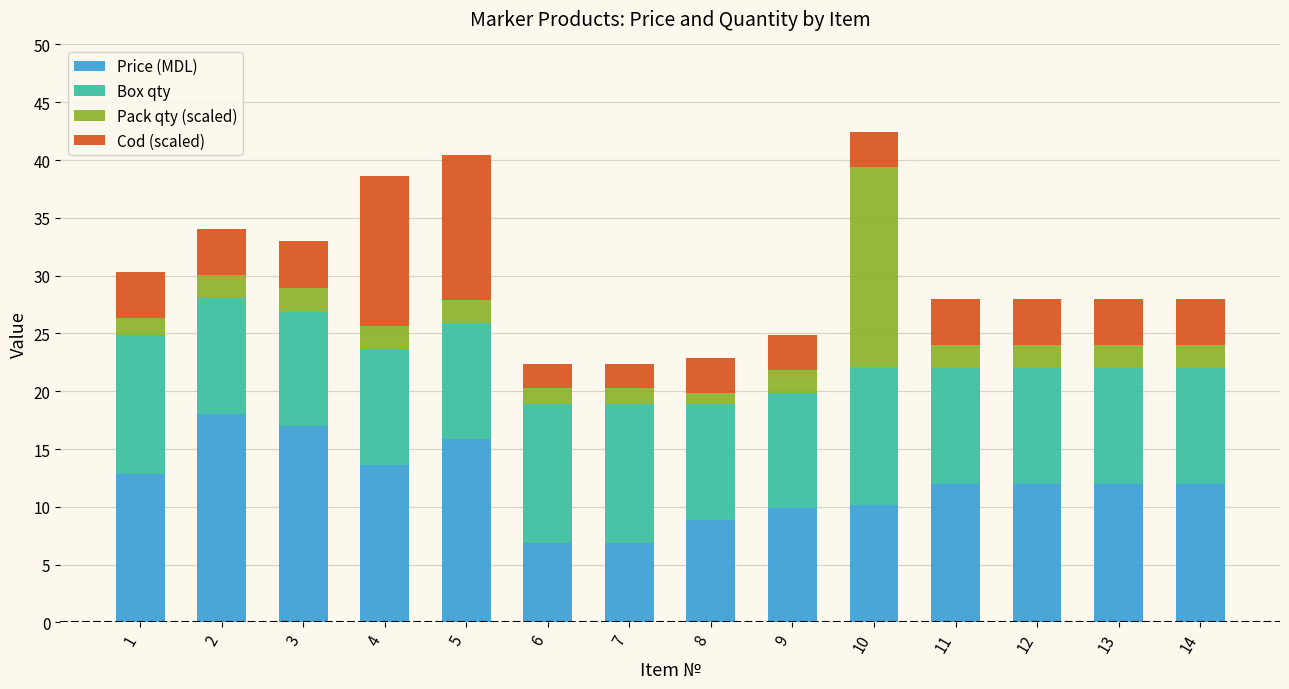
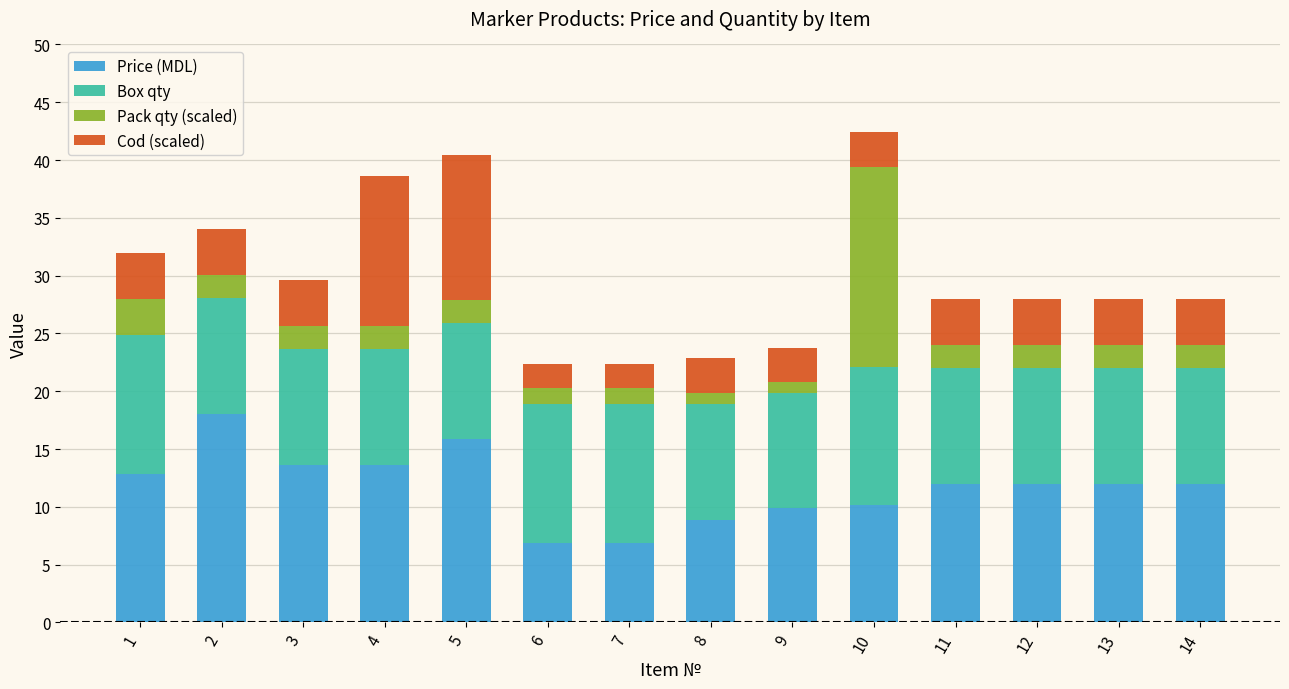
Pack qty (scaled), 1: 1.4 -> 3.1
Price (MDL), 3: 17.0 -> 13.6
Pack qty (scaled), 9: 2.0 -> 0.9
